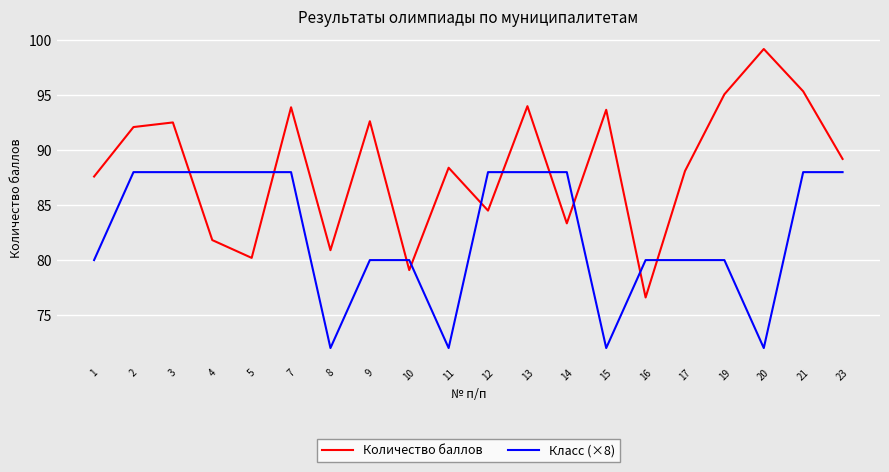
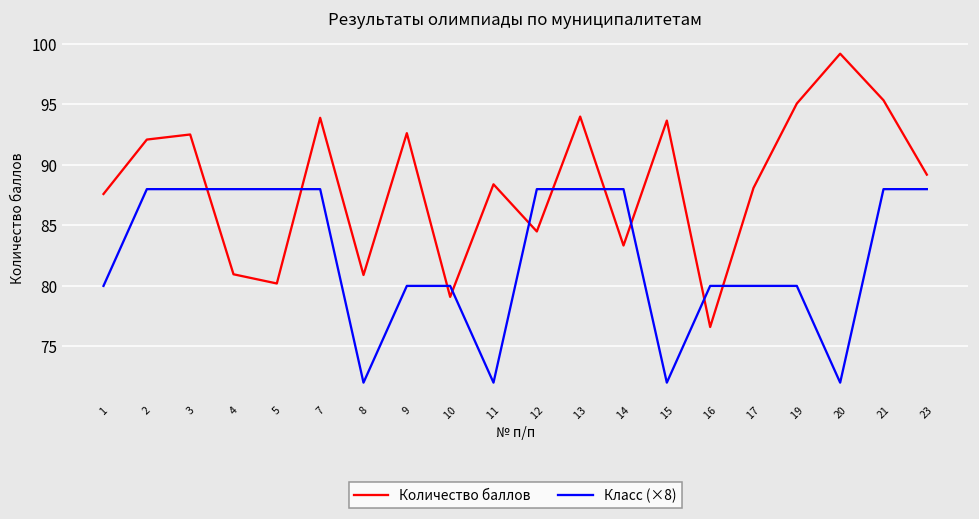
Количество баллов, 4: 81.8 -> 81.0
